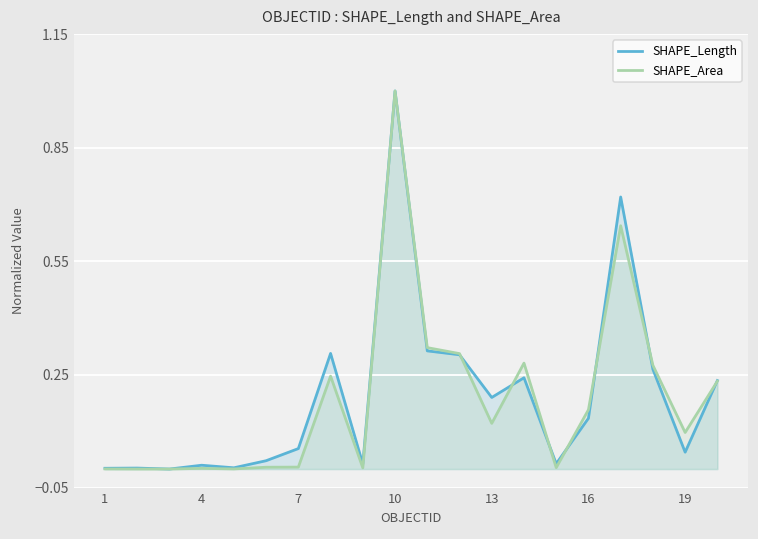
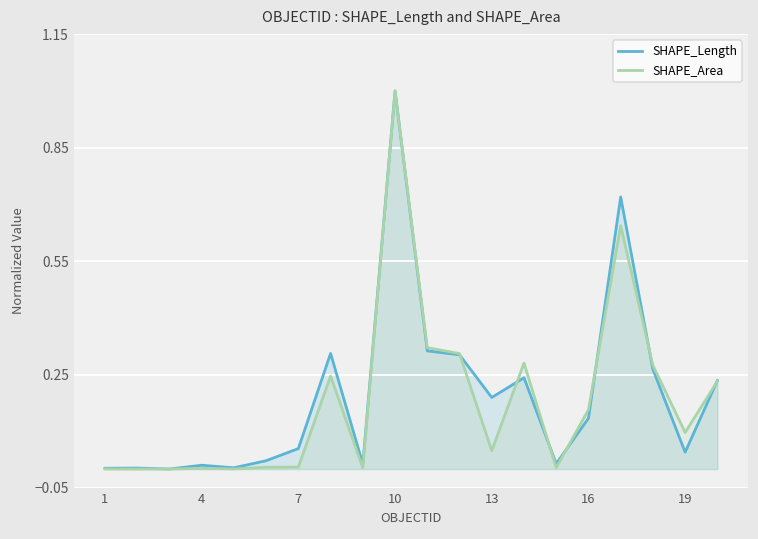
SHAPE_Area, 13: 0.12 -> 0.05
